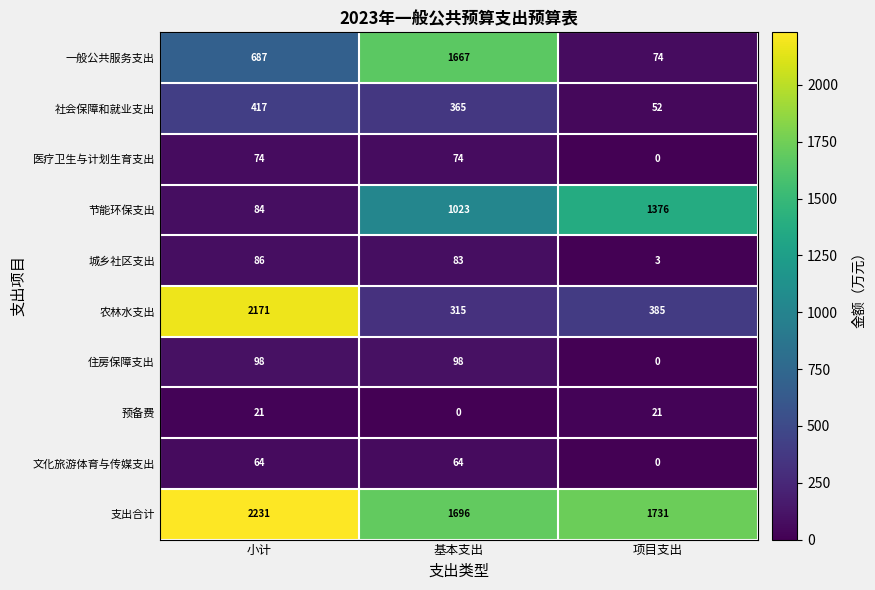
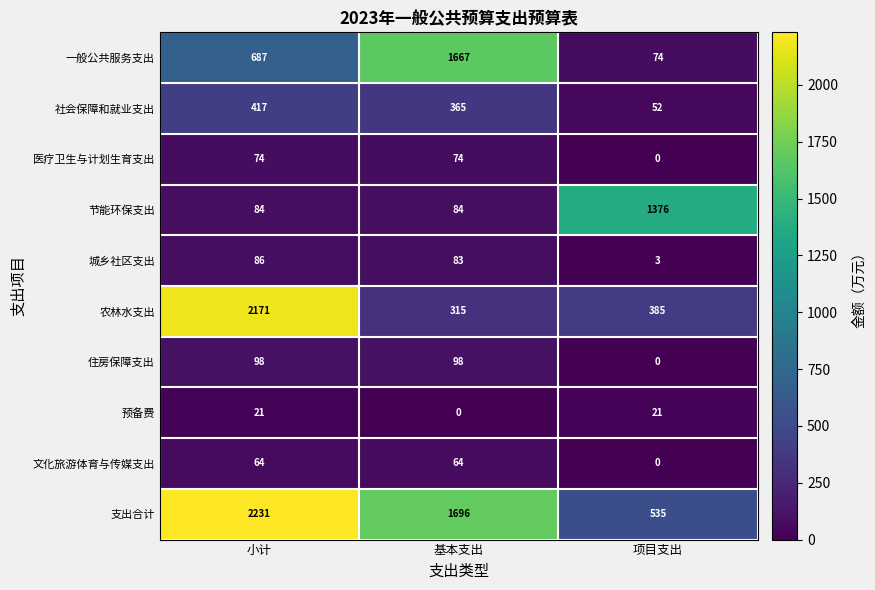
节能环保支出, 基本支出: 1023 -> 84
支出合计, 项目支出: 1731 -> 535
